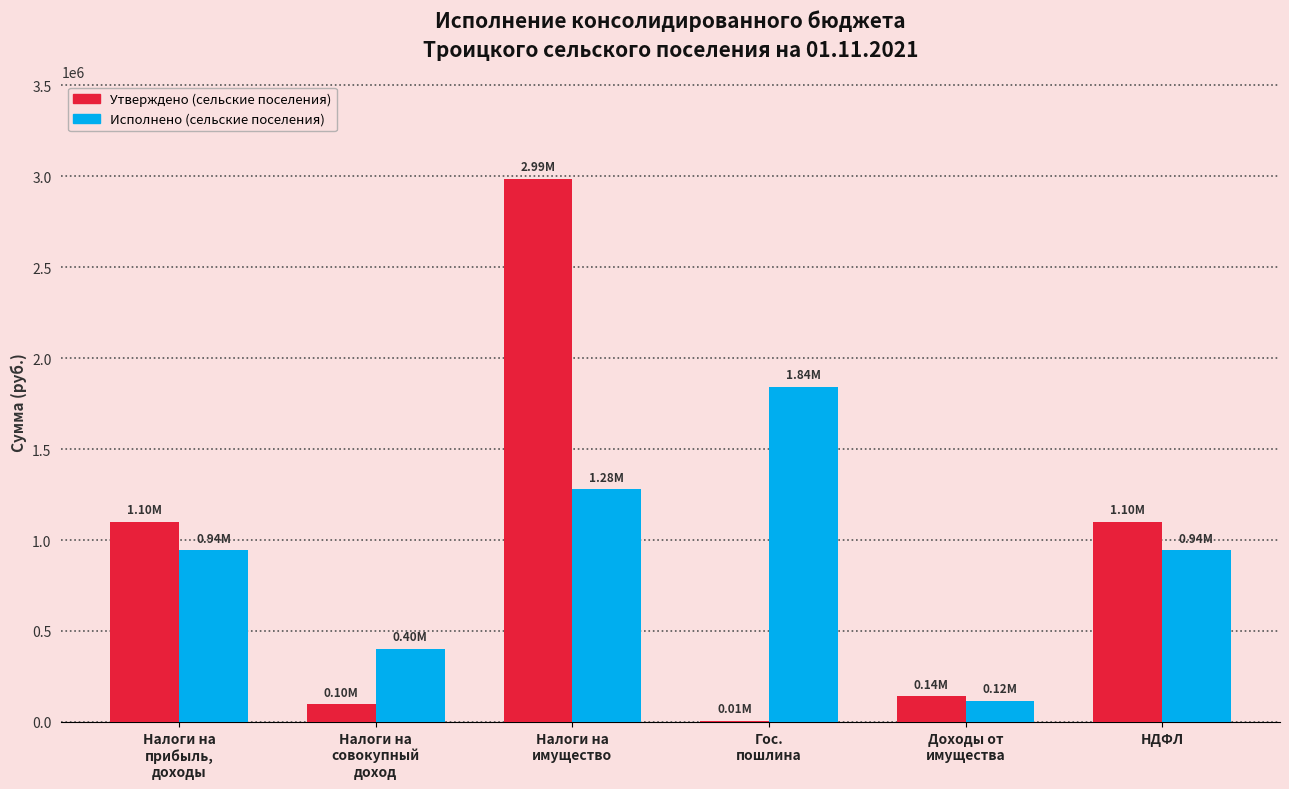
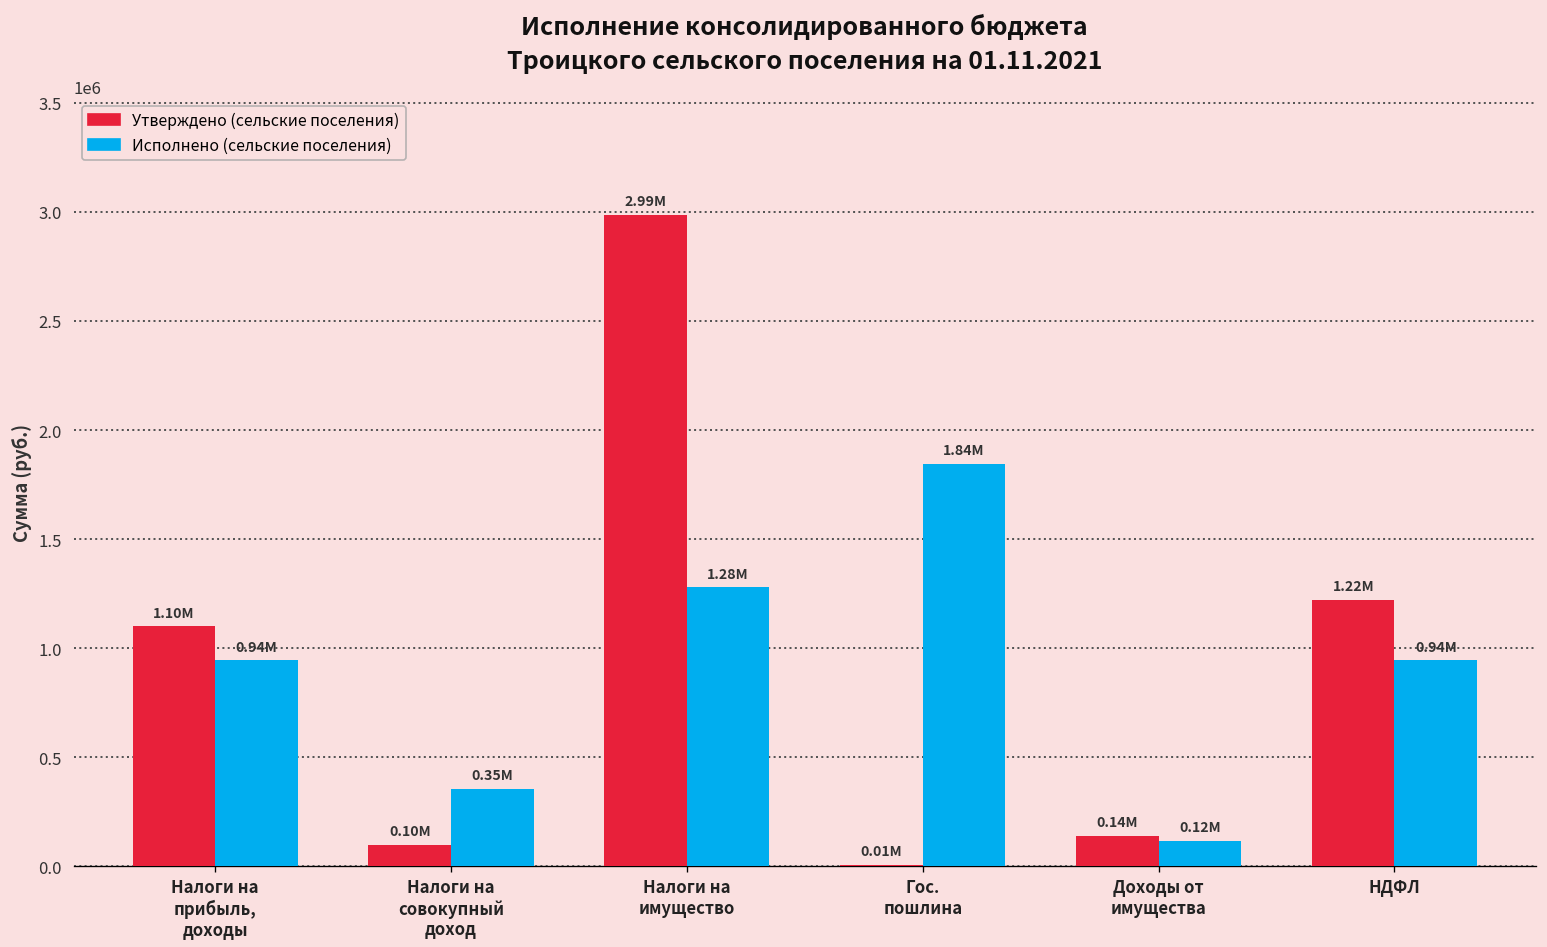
Исполнено (сельские поселения), Налоги на совокупный доход: 0.40M -> 0.35M
Утверждено (сельские поселения), НДФЛ: 1.10M -> 1.22M
